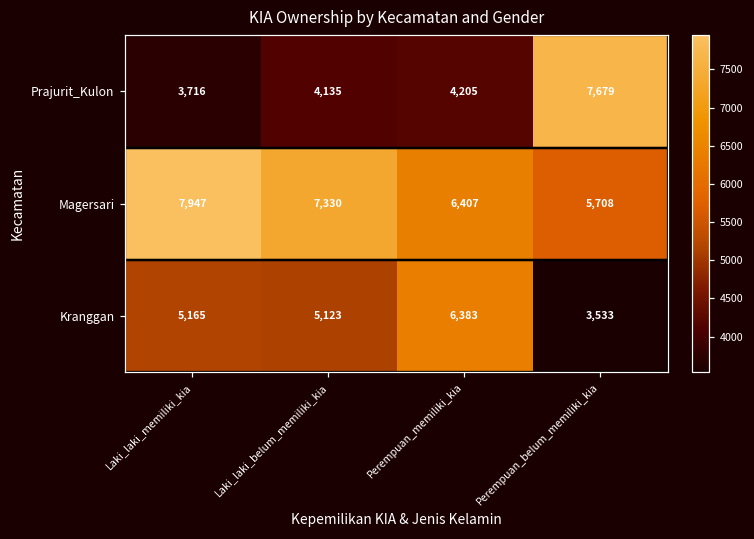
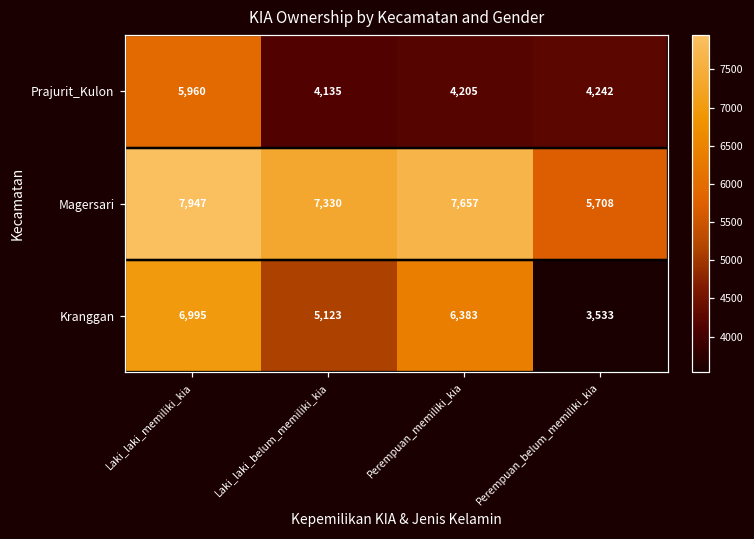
Prajurit_Kulon, Laki_laki_memiliki_kia: 3,716 -> 5,960
Prajurit_Kulon, Perempuan_belum_memiliki_kia: 7,679 -> 4,242
Magersari, Perempuan_memiliki_kia: 6,407 -> 7,657
Kranggan, Laki_laki_memiliki_kia: 5,165 -> 6,995
